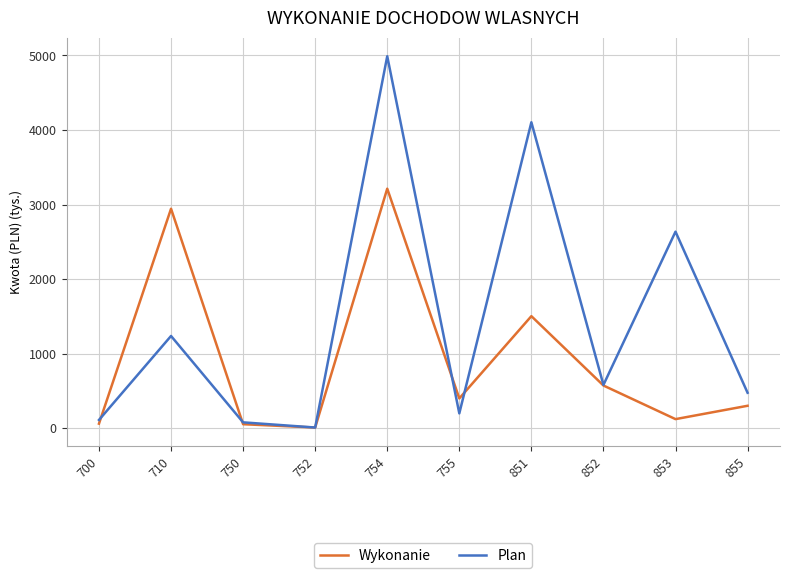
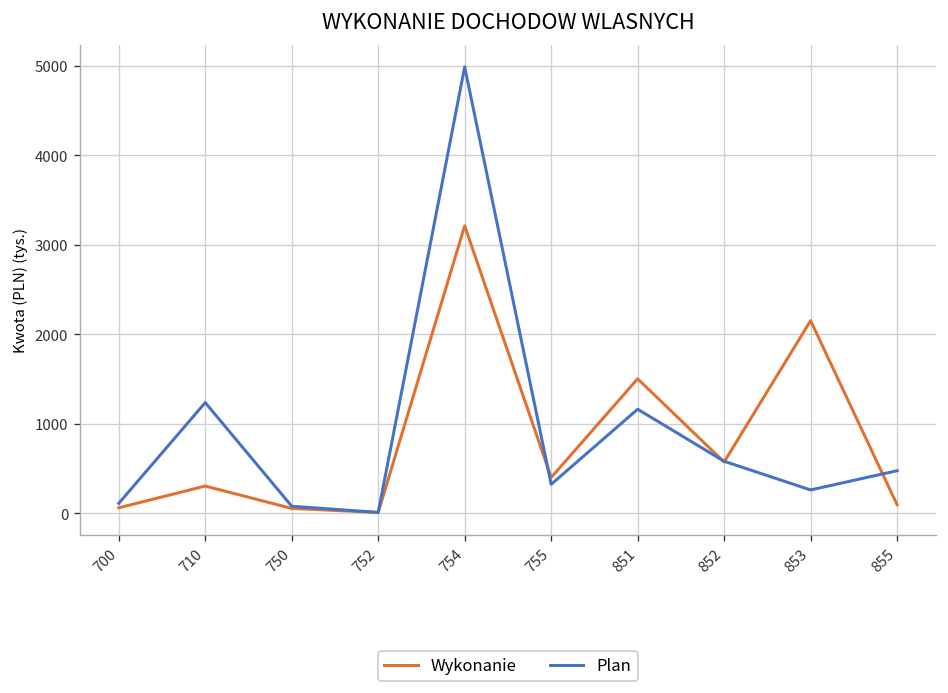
Wykonanie, 710: 2900 -> 300
Plan, 755: 200 -> 300
Plan, 851: 4100 -> 1200
Wykonanie, 853: 100 -> 2200
Plan, 853: 2600 -> 300
Wykonanie, 855: 300 -> 100
